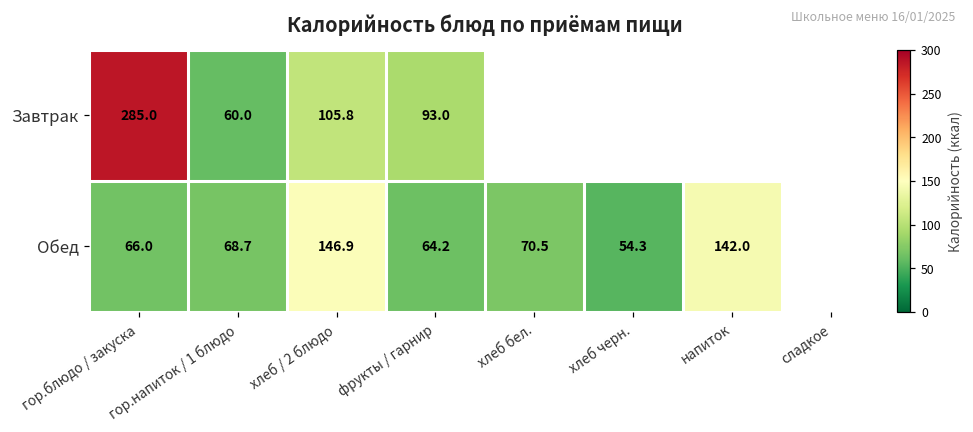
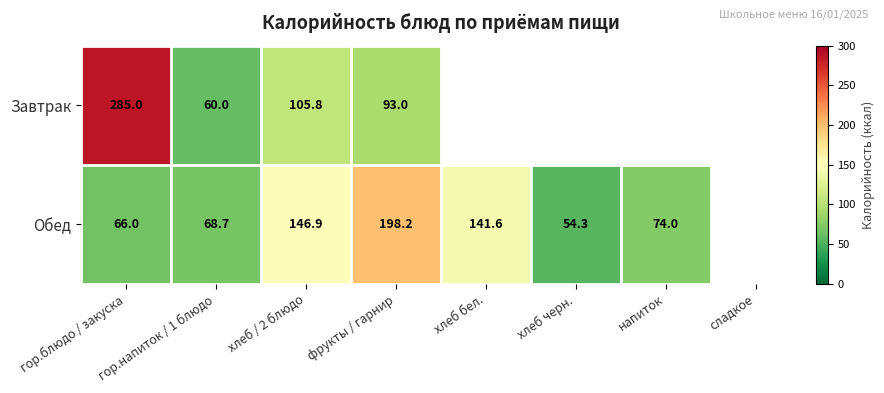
Обед, фрукты / гарнир: 64.2 -> 198.2
Обед, хлеб бел.: 70.5 -> 141.6
Обед, напиток: 142.0 -> 74.0
